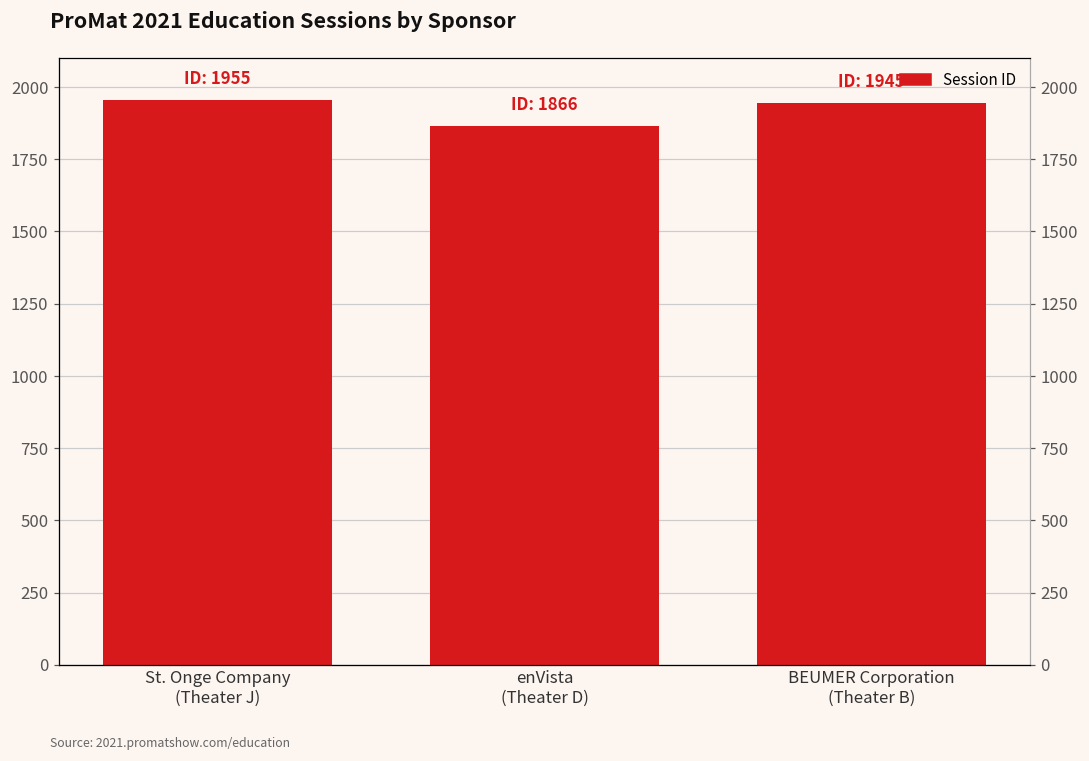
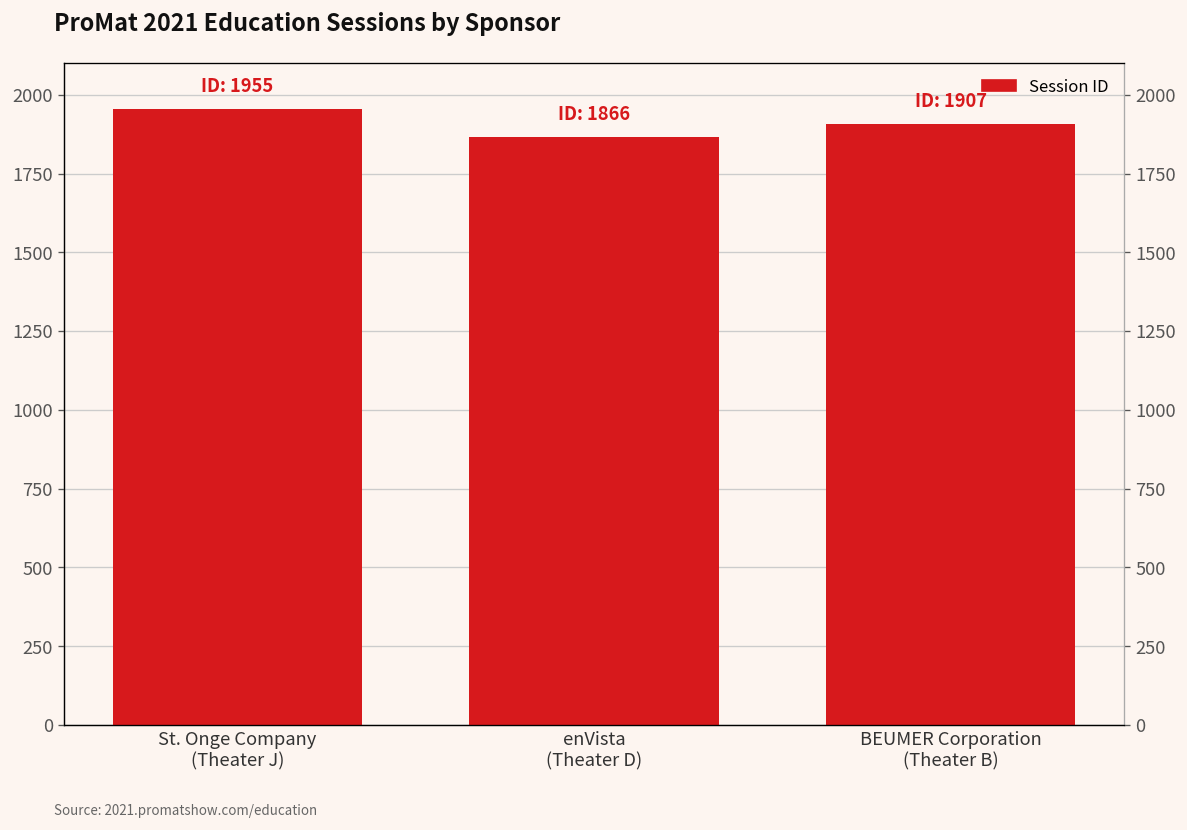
BEUMER Corporation (Theater B): 1945 -> 1907
